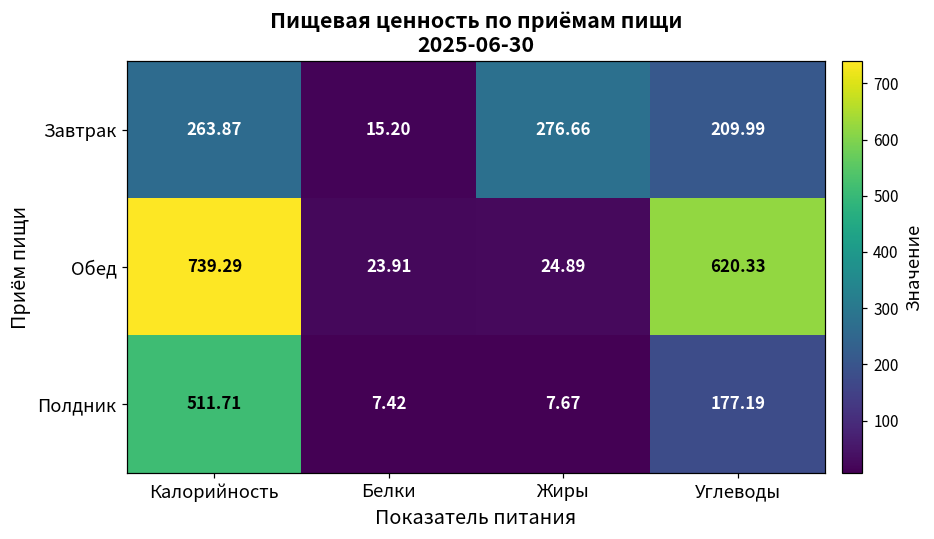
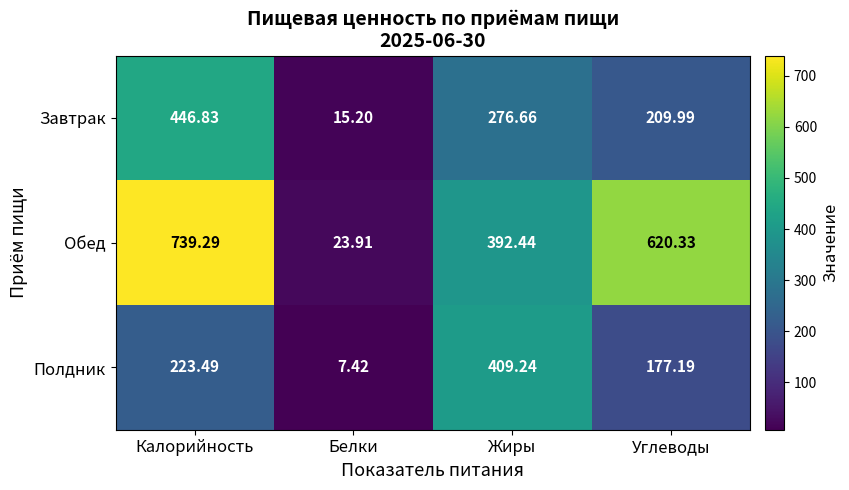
Завтрак, Калорийность: 263.87 -> 446.83
Обед, Жиры: 24.89 -> 392.44
Полдник, Калорийность: 511.71 -> 223.49
Полдник, Жиры: 7.67 -> 409.24
